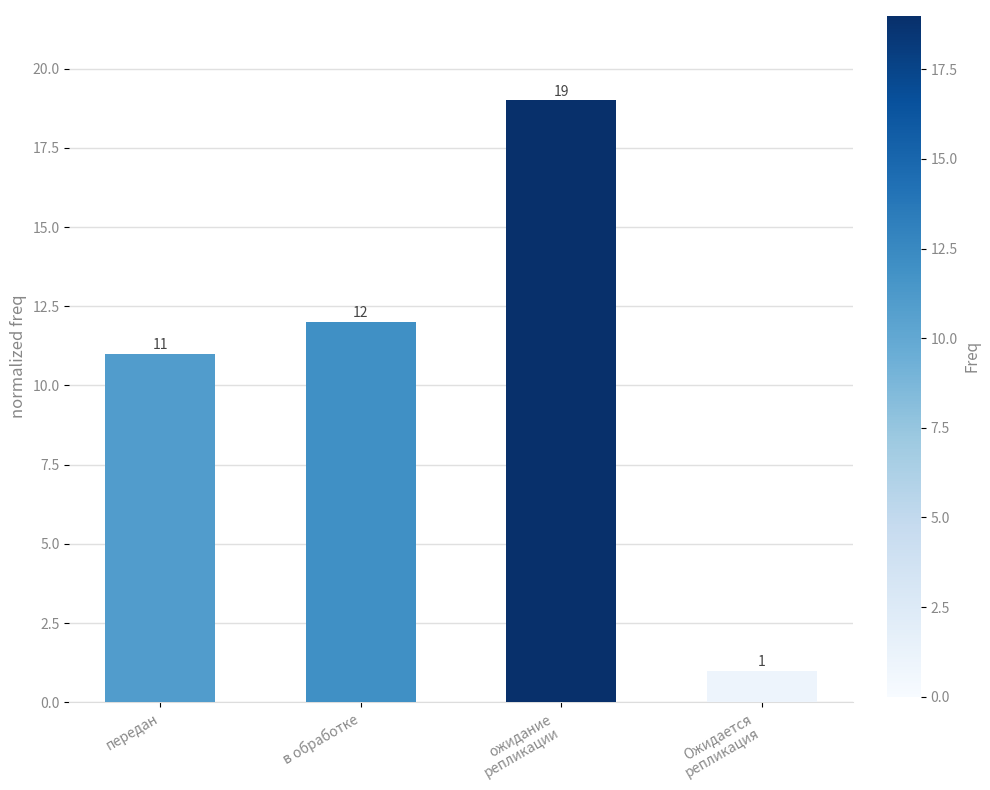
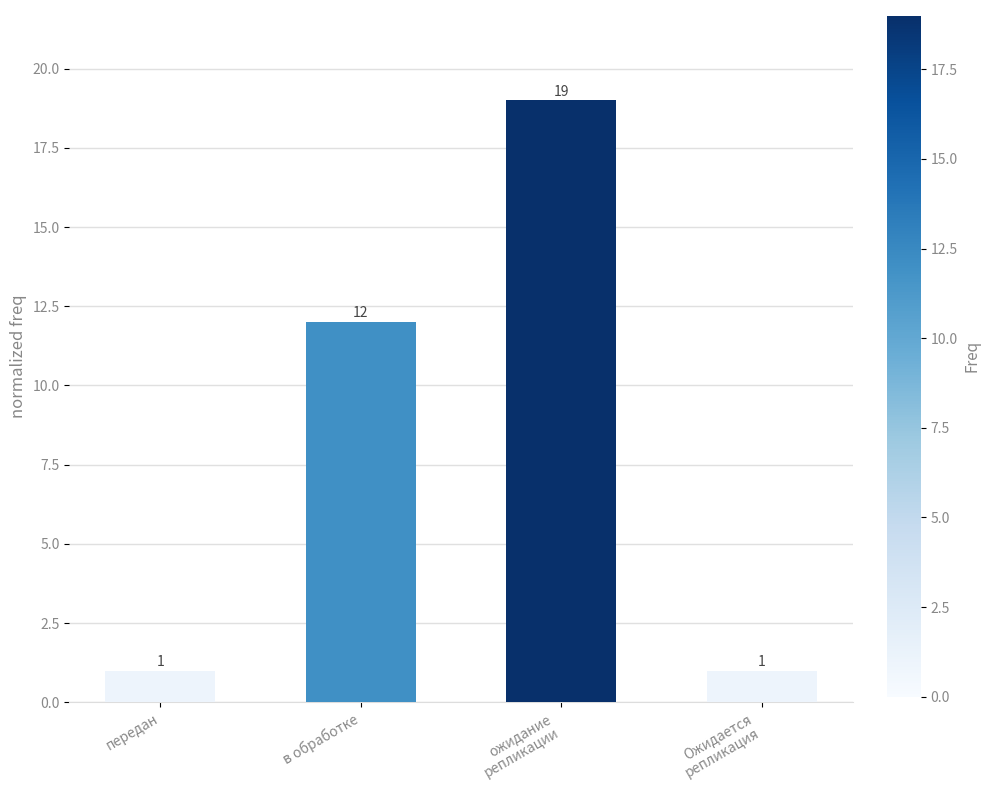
передан: 11 -> 1
